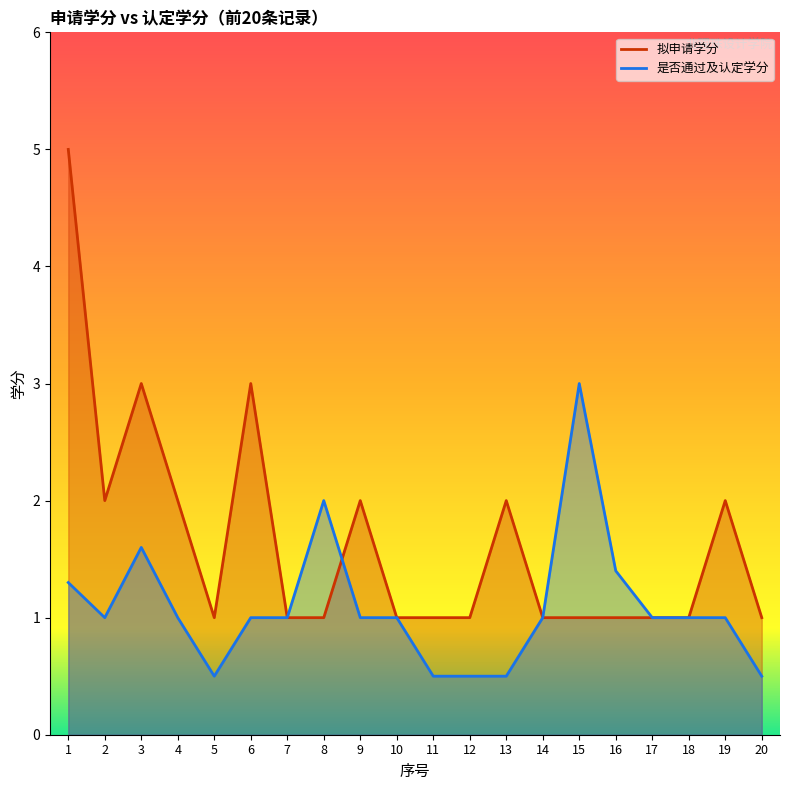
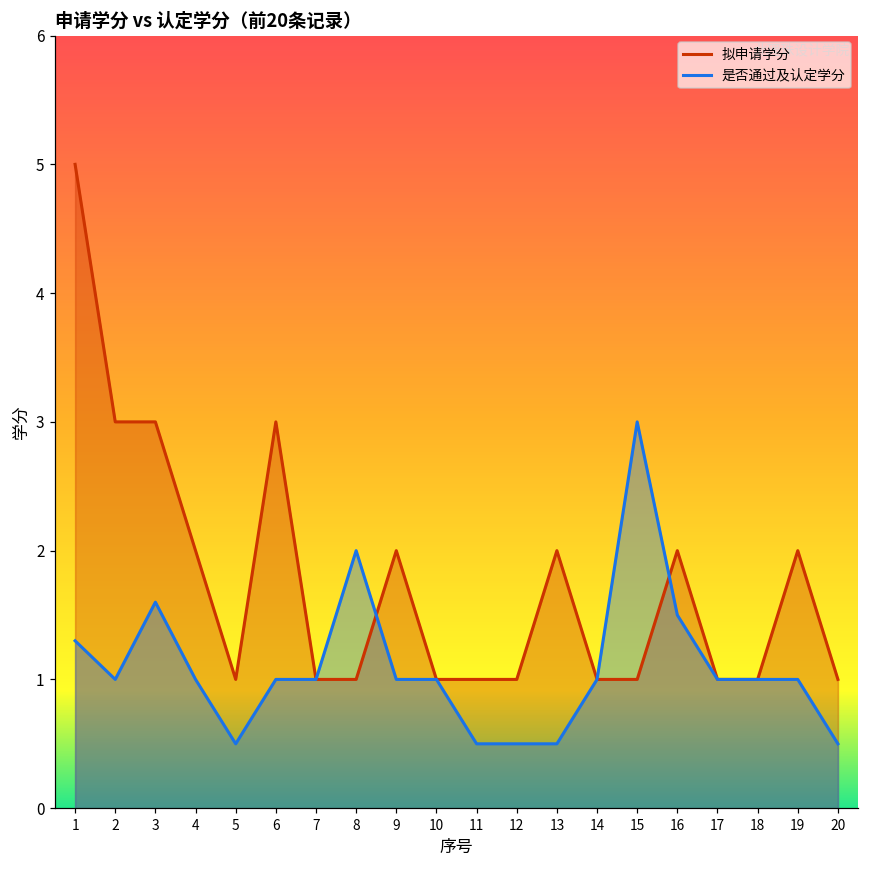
拟申请学分, 2: 2 -> 3
拟申请学分, 16: 1 -> 2
是否通过及认定学分, 16: 1.4 -> 1.5
